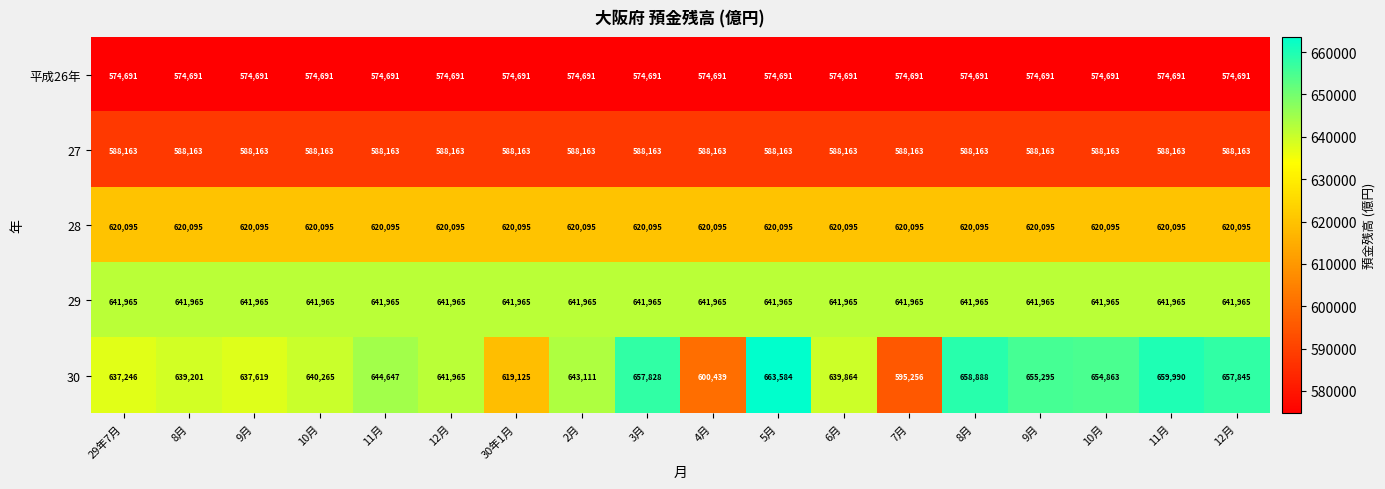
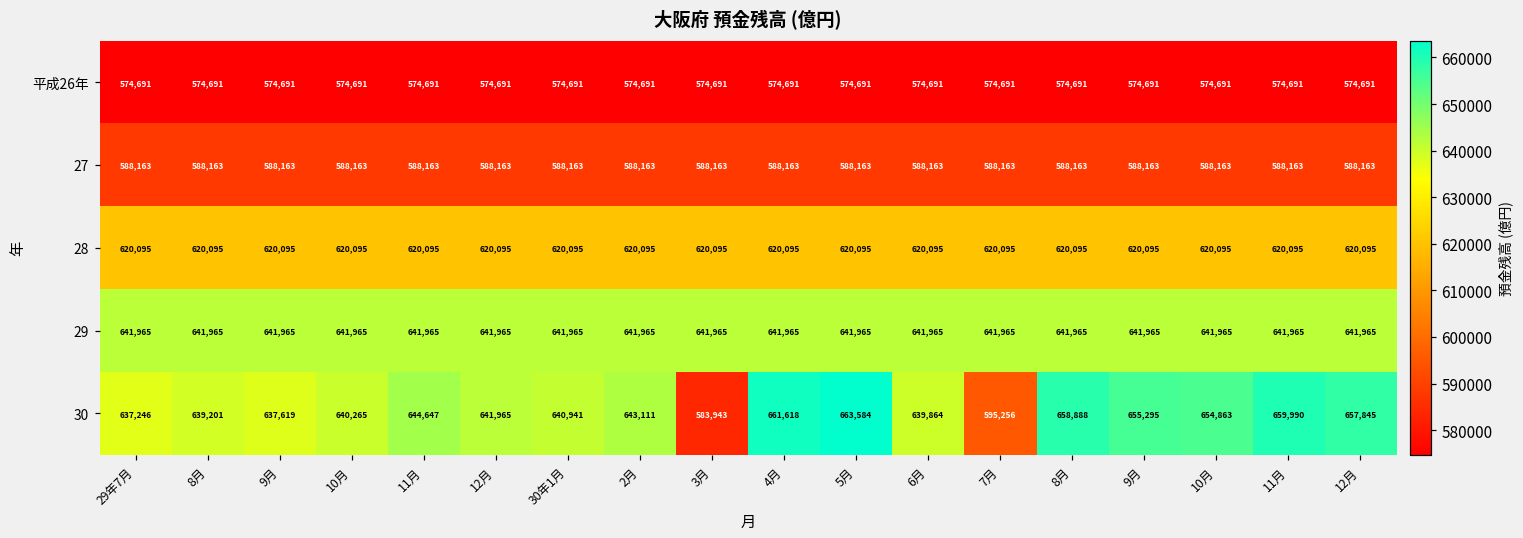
30, 30年1月: 619,125 -> 640,941
30, 3月: 657,828 -> 583,943
30, 4月: 600,439 -> 661,618
